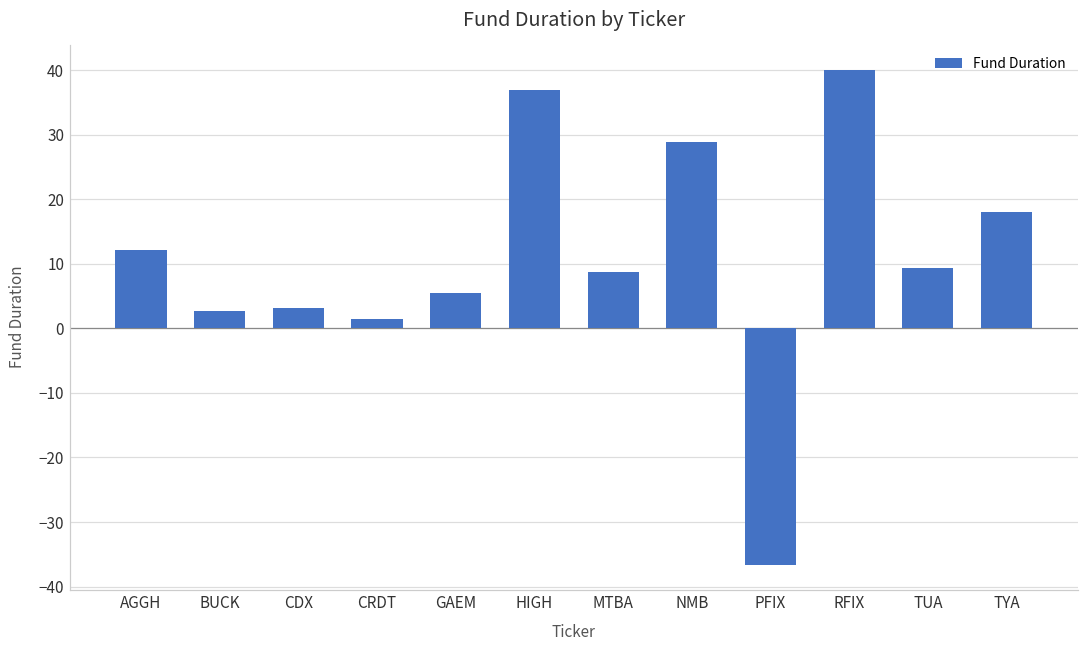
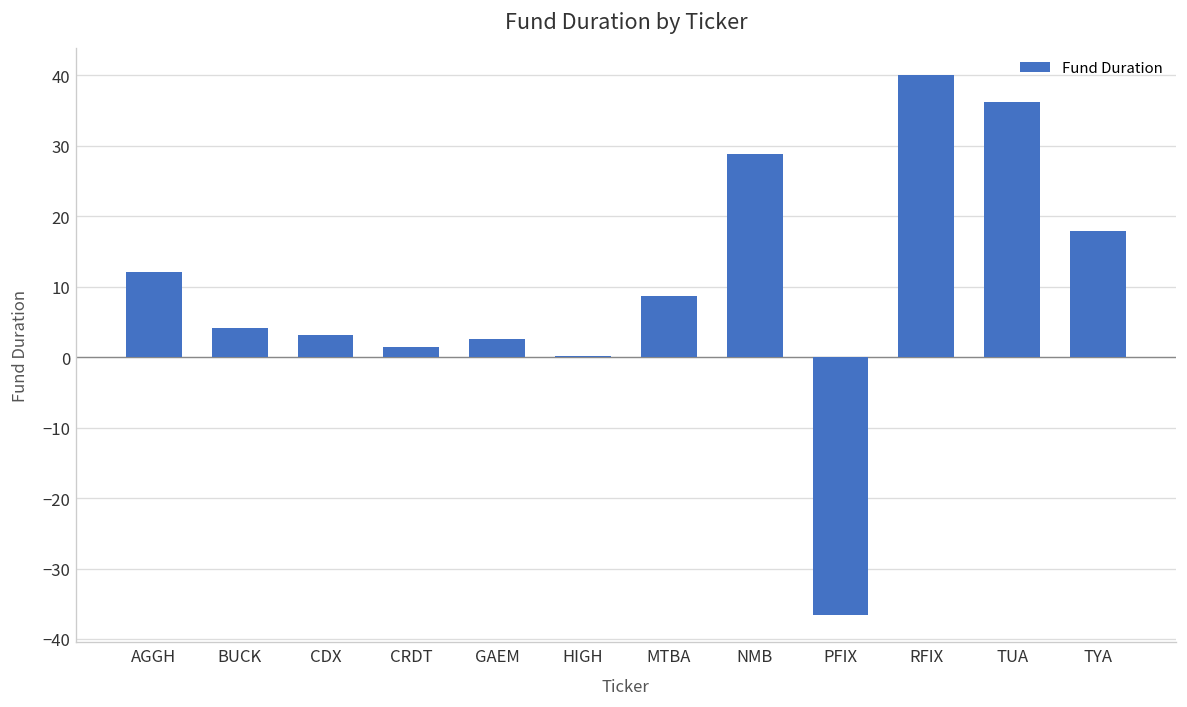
BUCK: 3 -> 4
GAEM: 5 -> 3
HIGH: 37 -> 0
TUA: 9 -> 36
